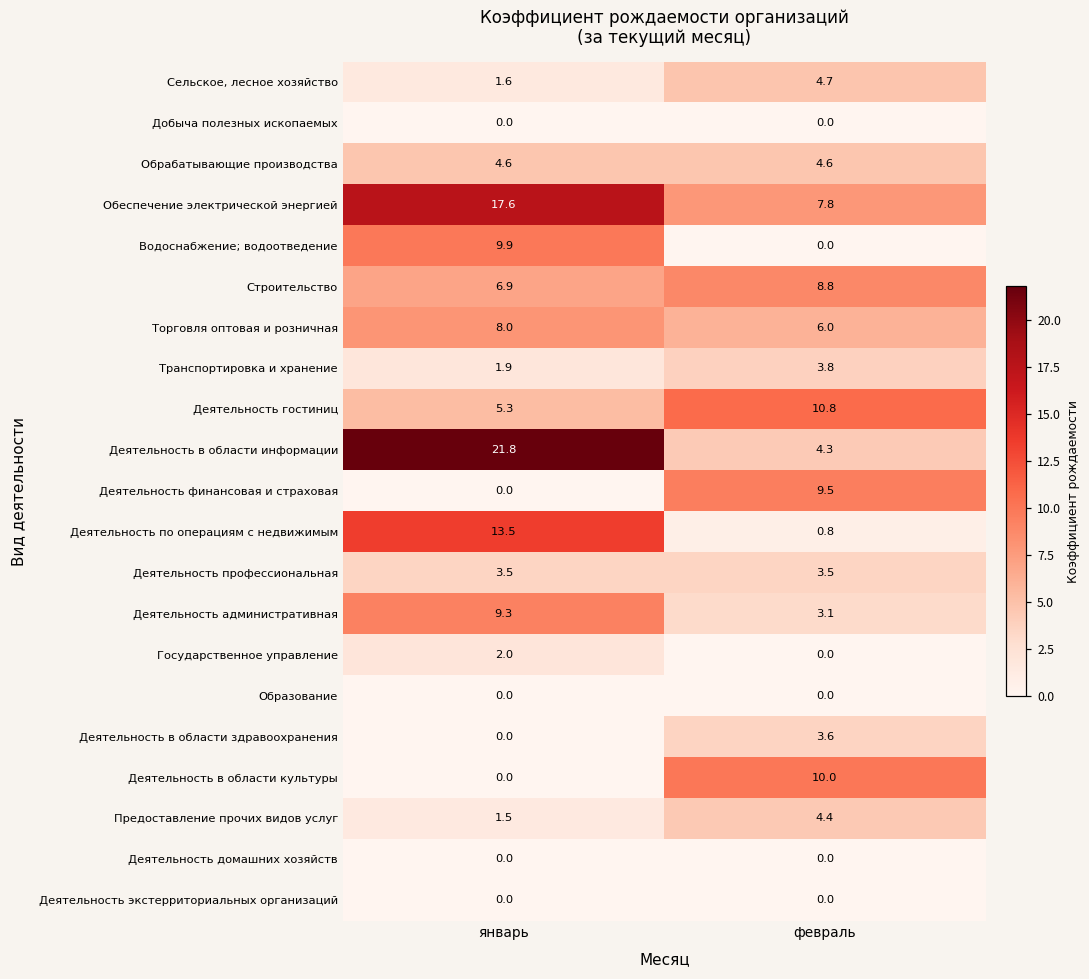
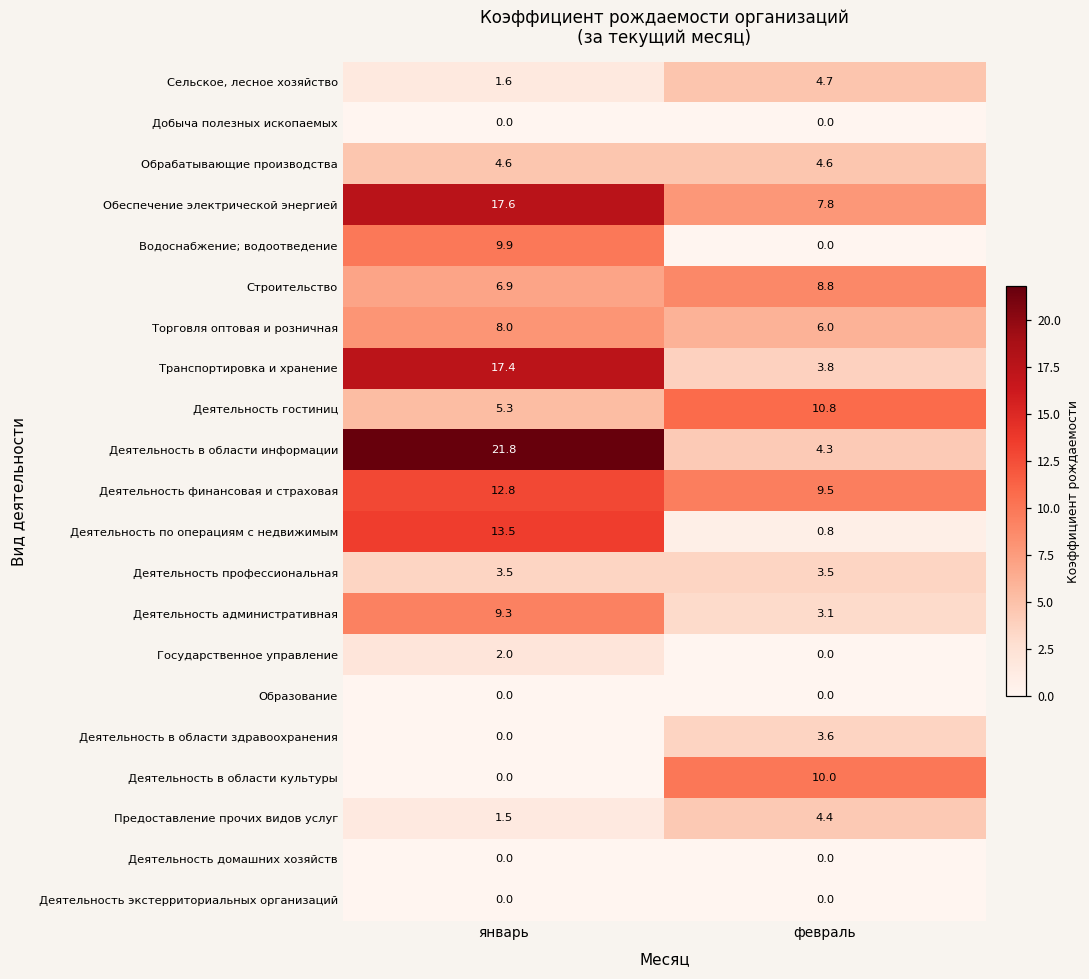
Транспортировка и хранение, январь: 1.9 -> 17.4
Деятельность финансовая и страховая, январь: 0.0 -> 12.8
